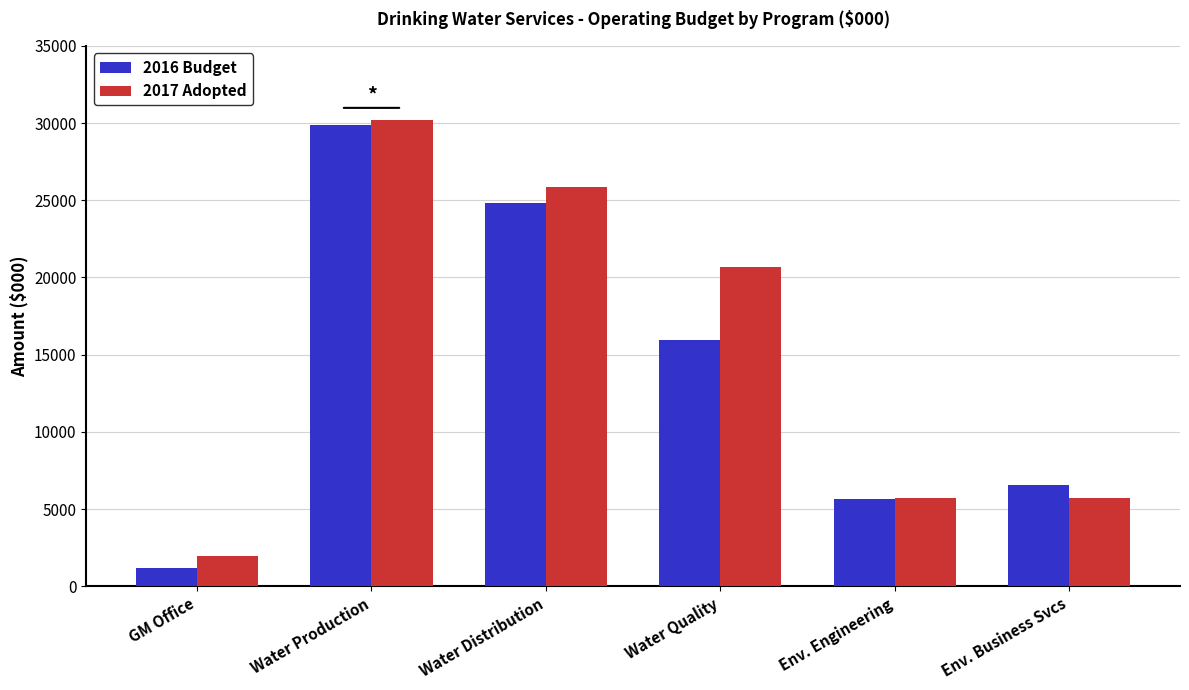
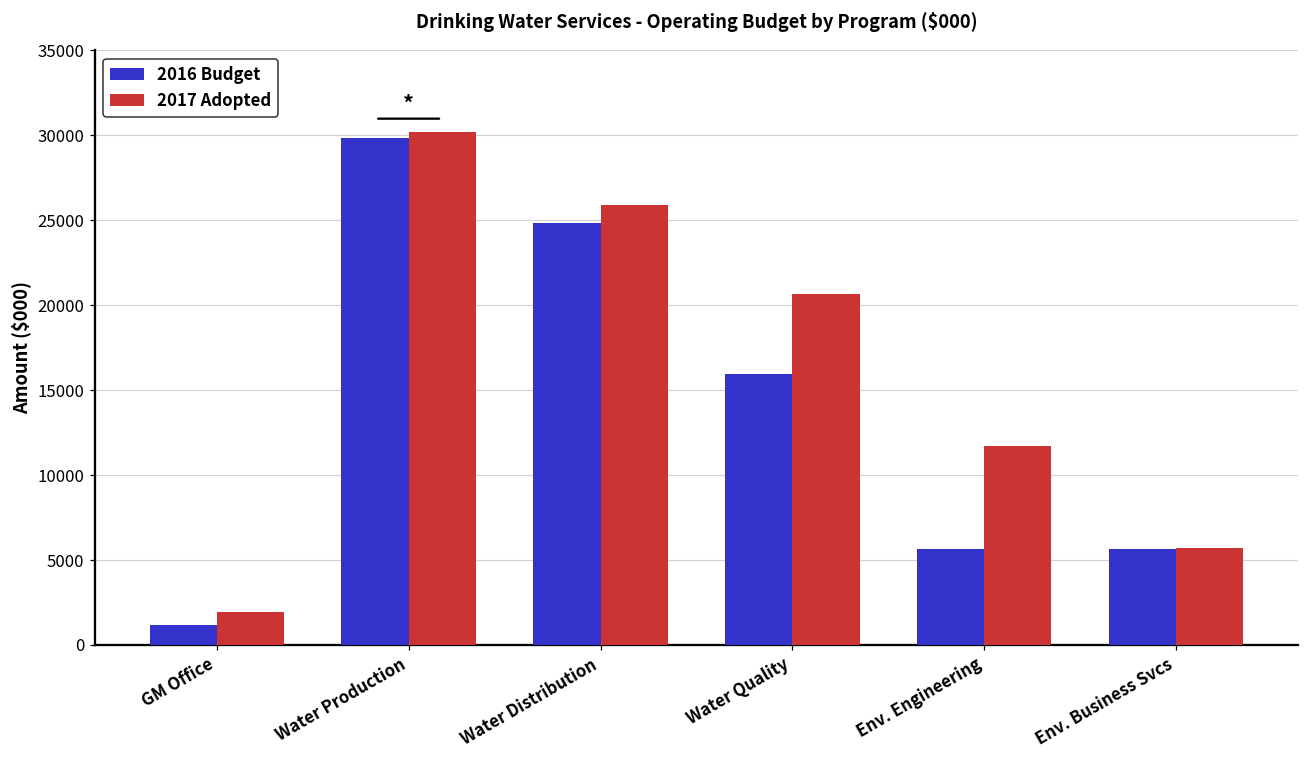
2017 Adopted, Env. Engineering: 5700 -> 11700
2016 Budget, Env. Business Svcs: 6500 -> 5600
